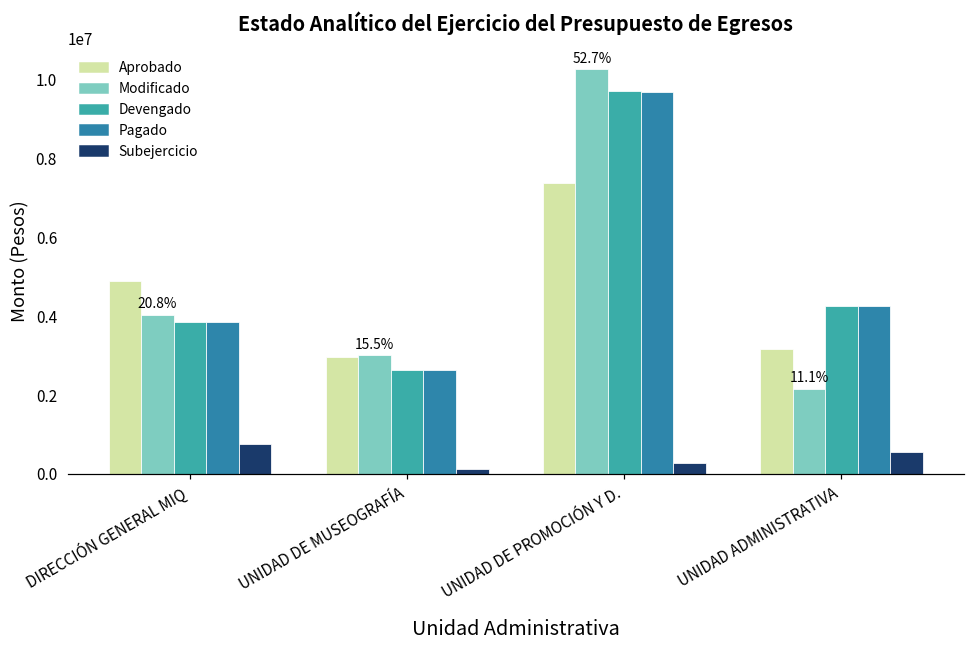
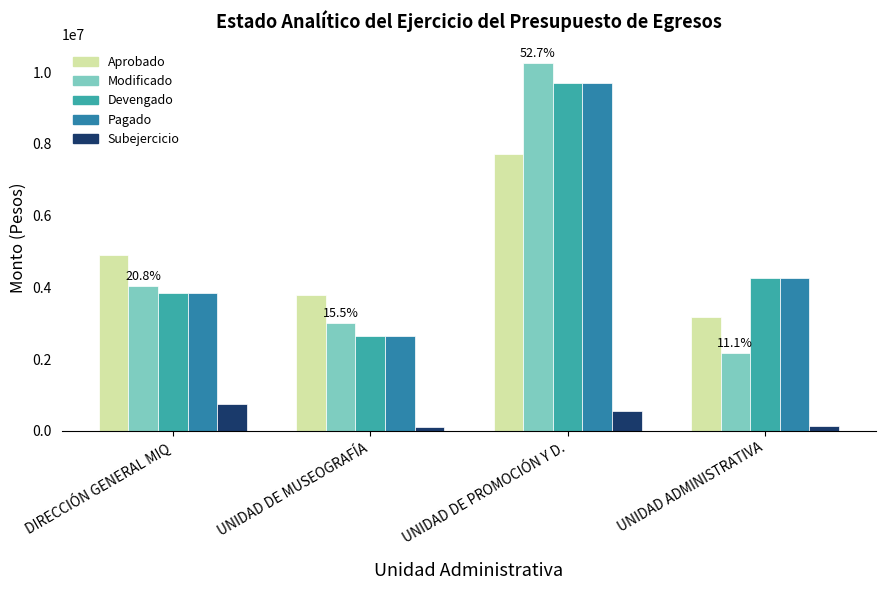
Aprobado, UNIDAD DE MUSEOGRAFÍA: 3000000 -> 3800000
Aprobado, UNIDAD DE PROMOCIÓN Y D.: 7400000 -> 7700000
Subejercicio, UNIDAD DE PROMOCIÓN Y D.: 300000 -> 600000
Subejercicio, UNIDAD ADMINISTRATIVA: 600000 -> 100000
